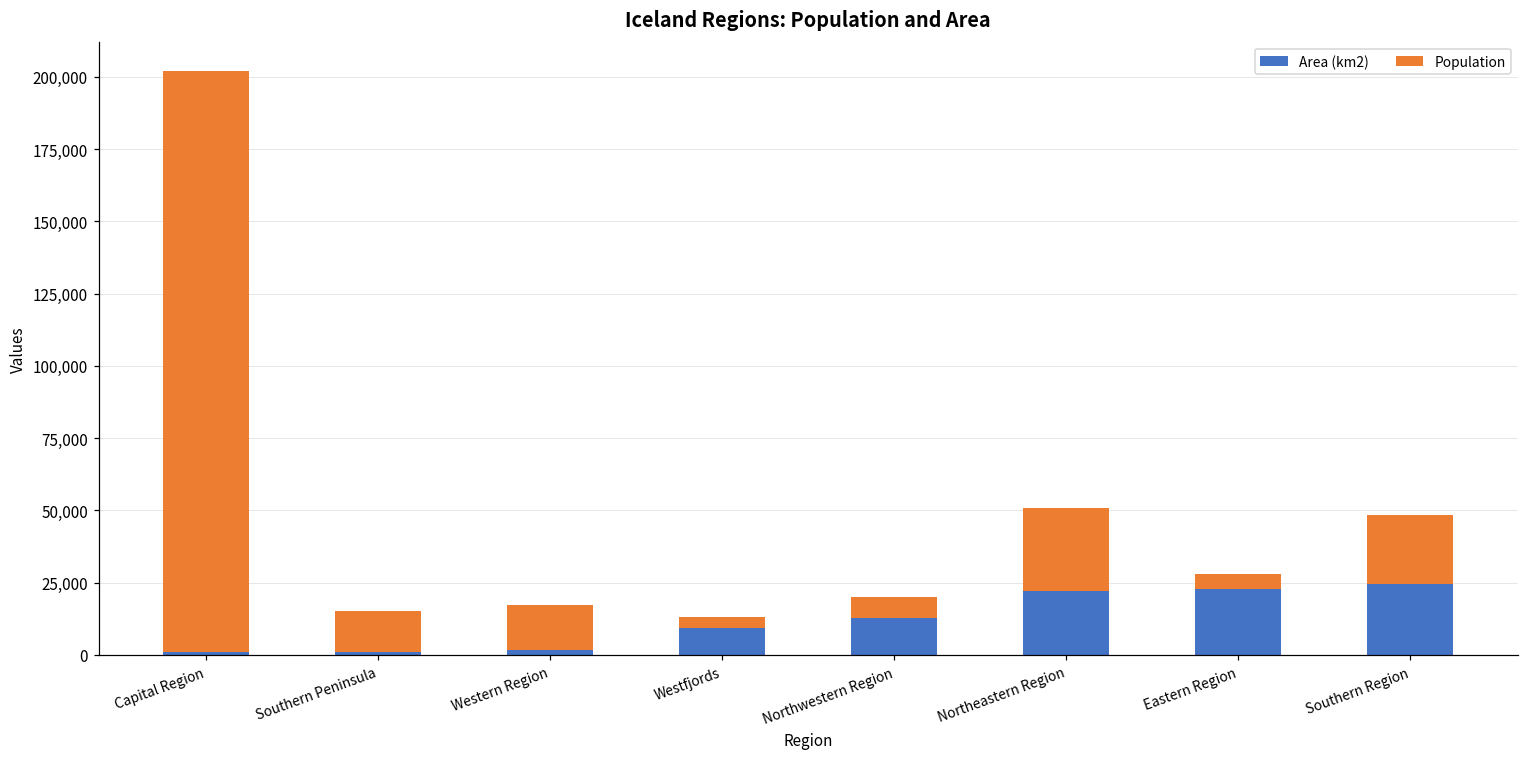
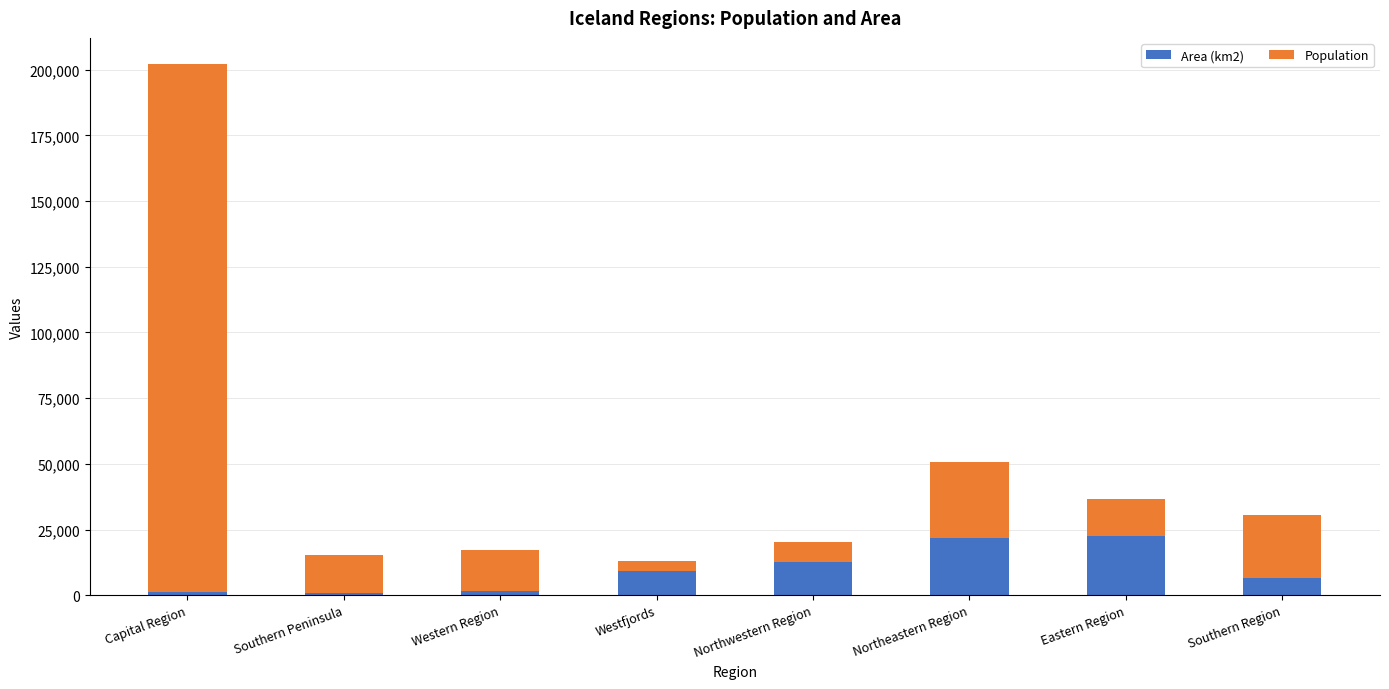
Population, Eastern Region: 5,000 -> 14,000
Area (km2), Southern Region: 25,000 -> 7,000
